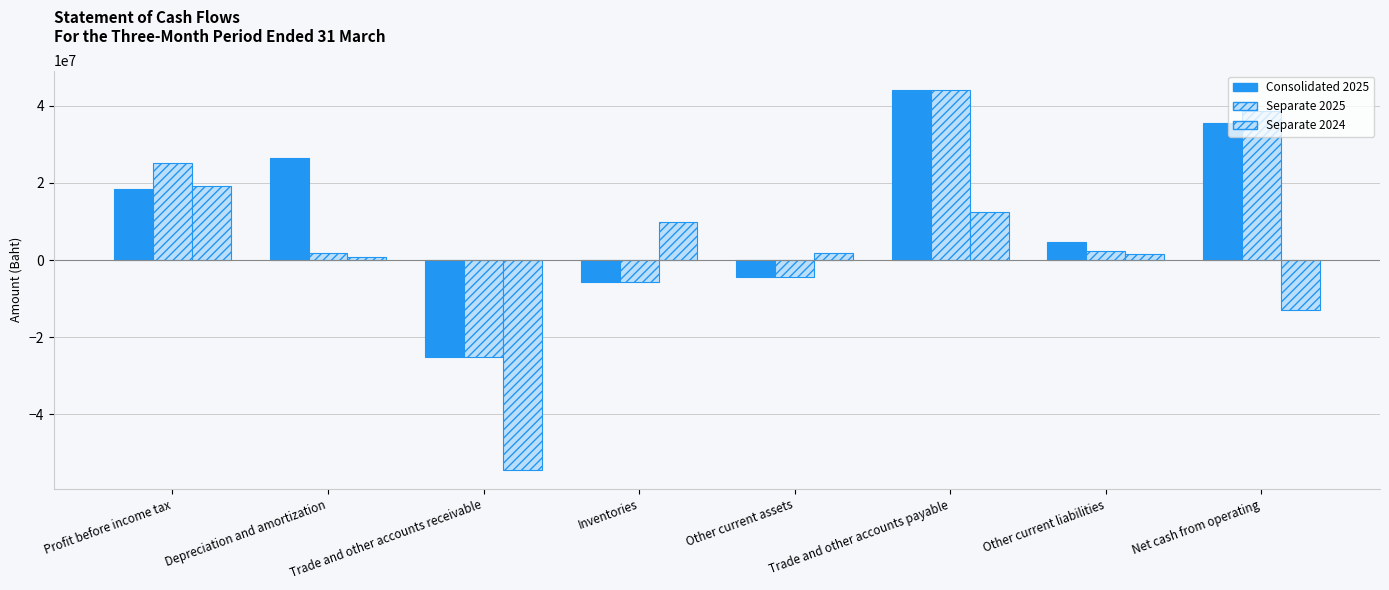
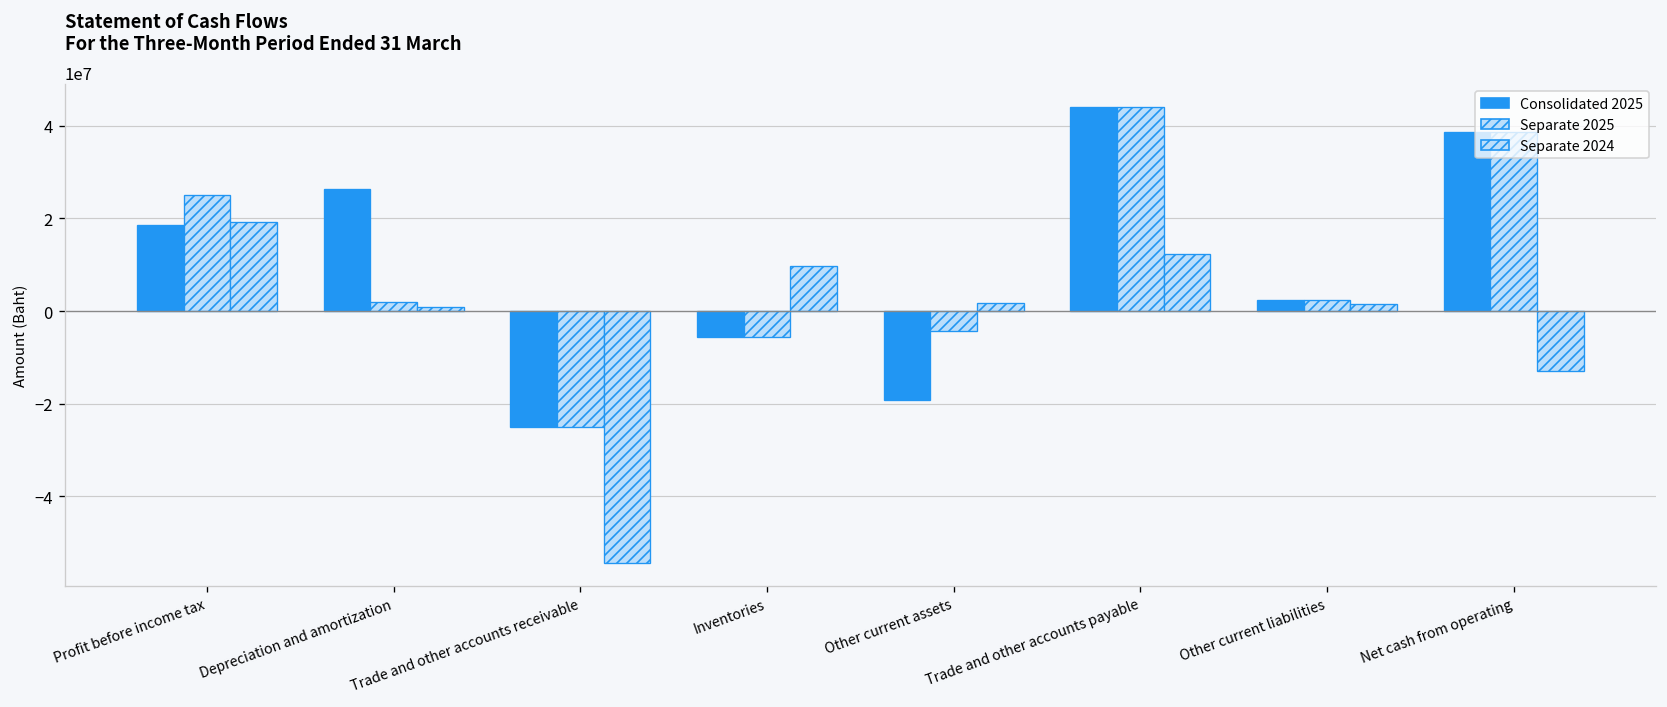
Consolidated 2025, Other current assets: -4000000 -> -19000000
Consolidated 2025, Other current liabilities: 5000000 -> 2000000
Consolidated 2025, Net cash from operating: 36000000 -> 39000000
